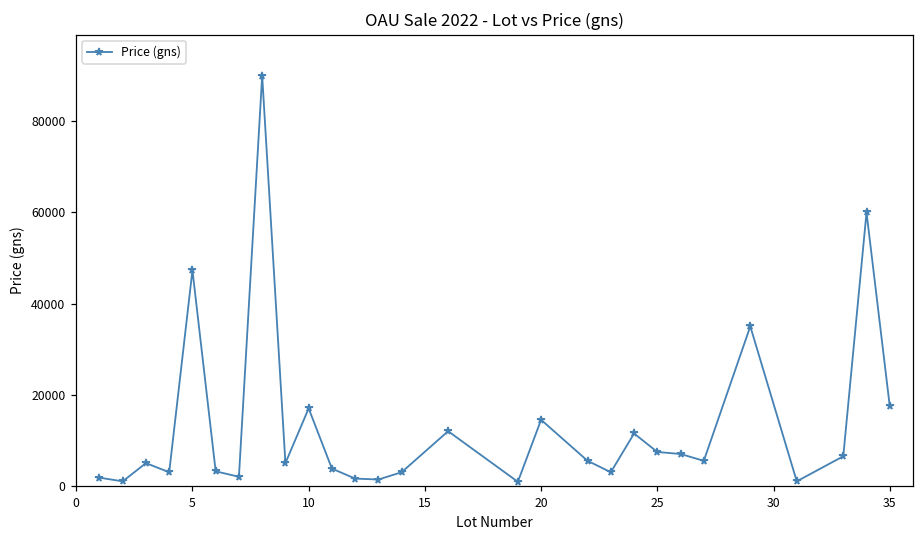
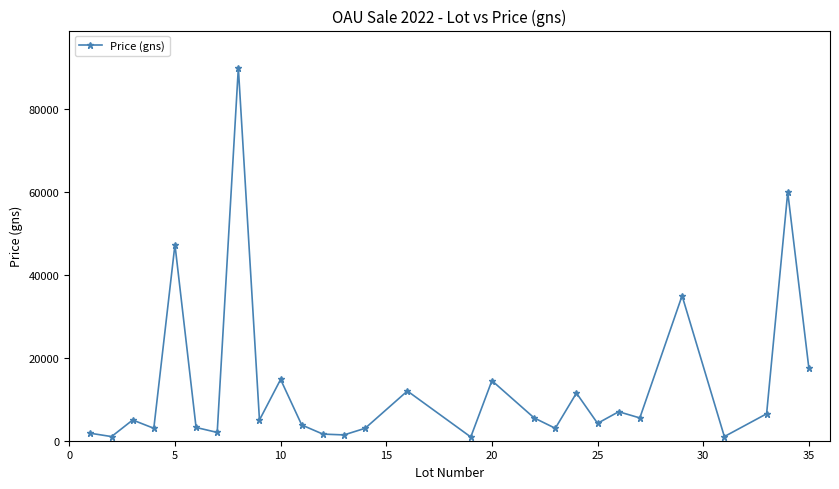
10: 17000 -> 15000
25: 7000 -> 4000
